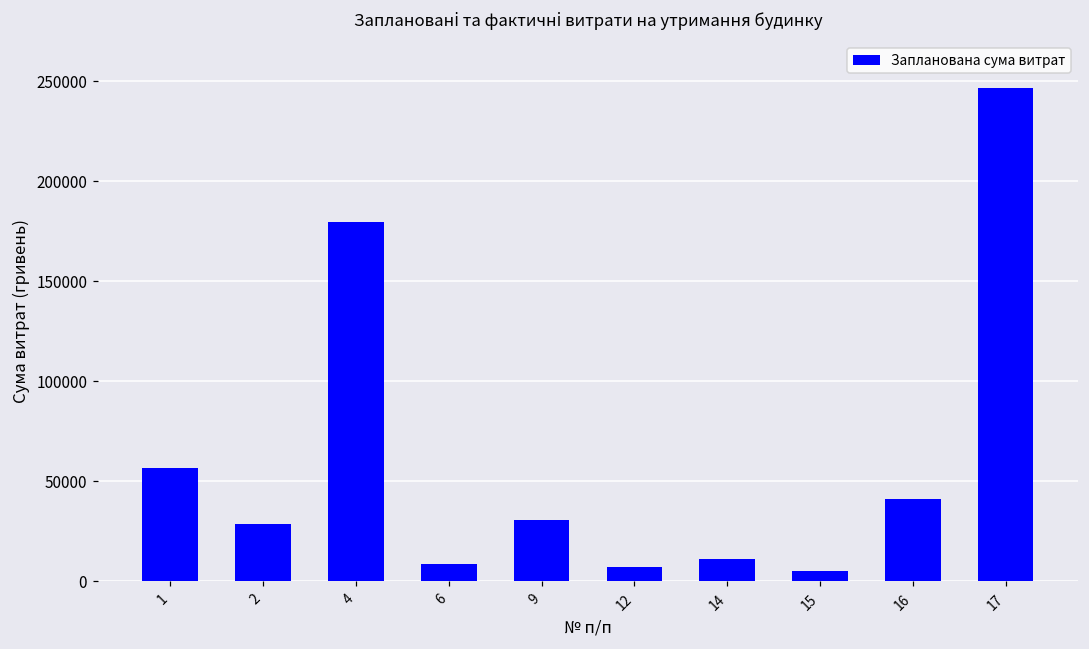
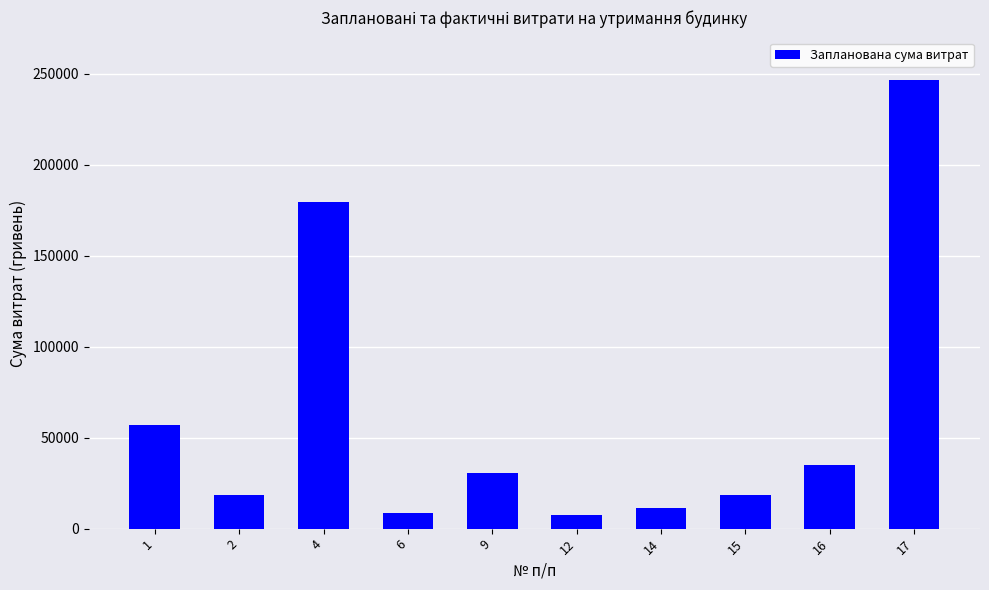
2: 29000 -> 18000
15: 5000 -> 19000
16: 41000 -> 35000
